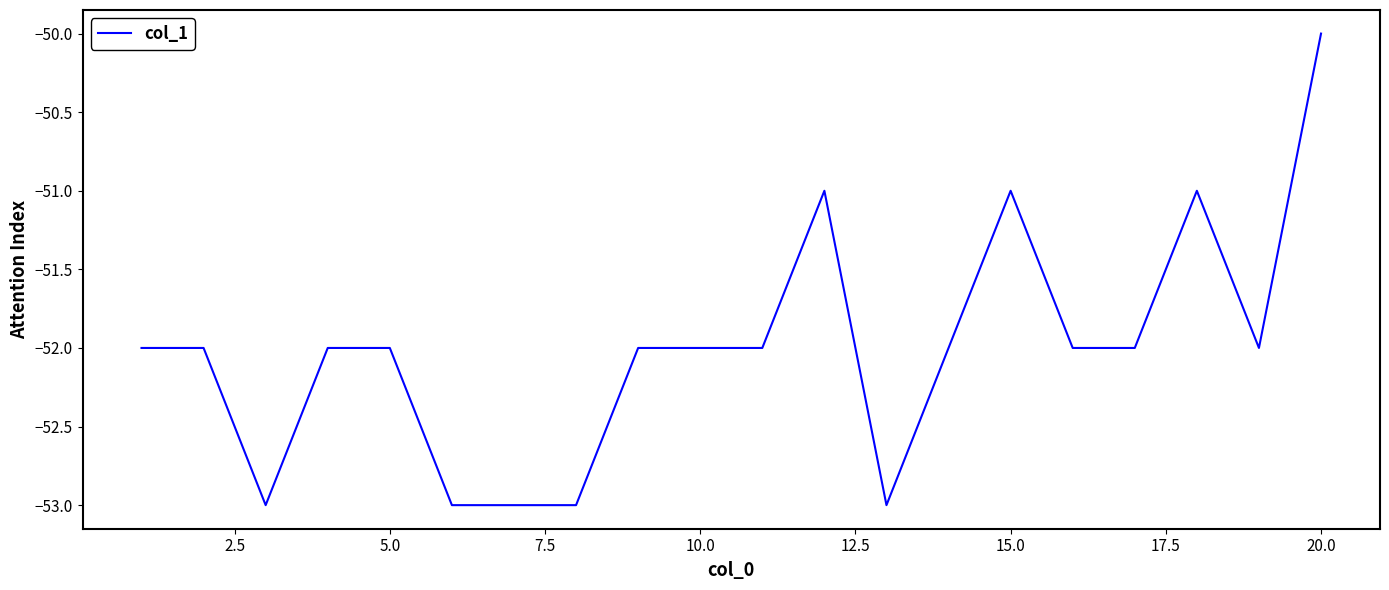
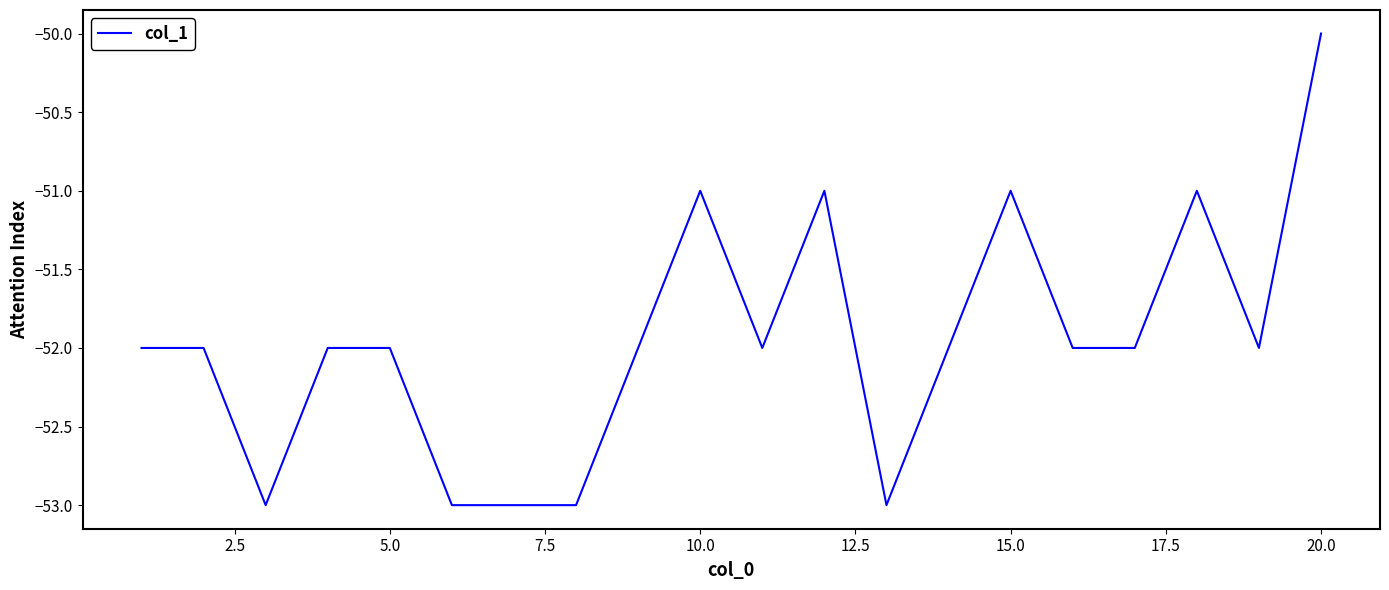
10.0: -52 -> -51
